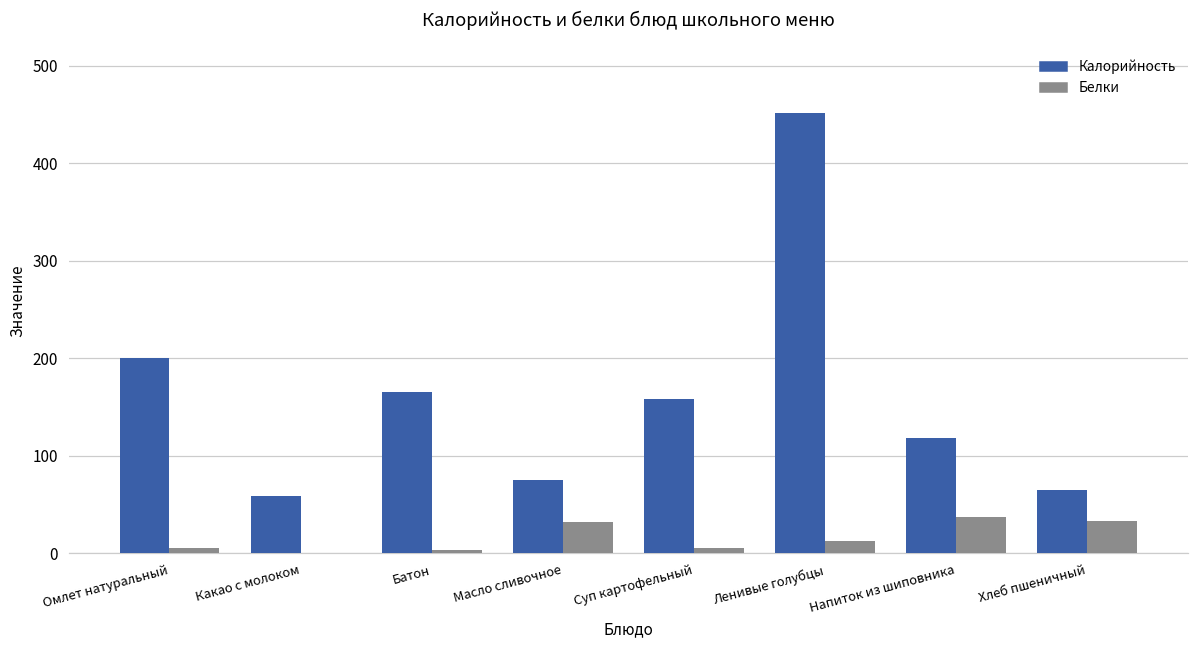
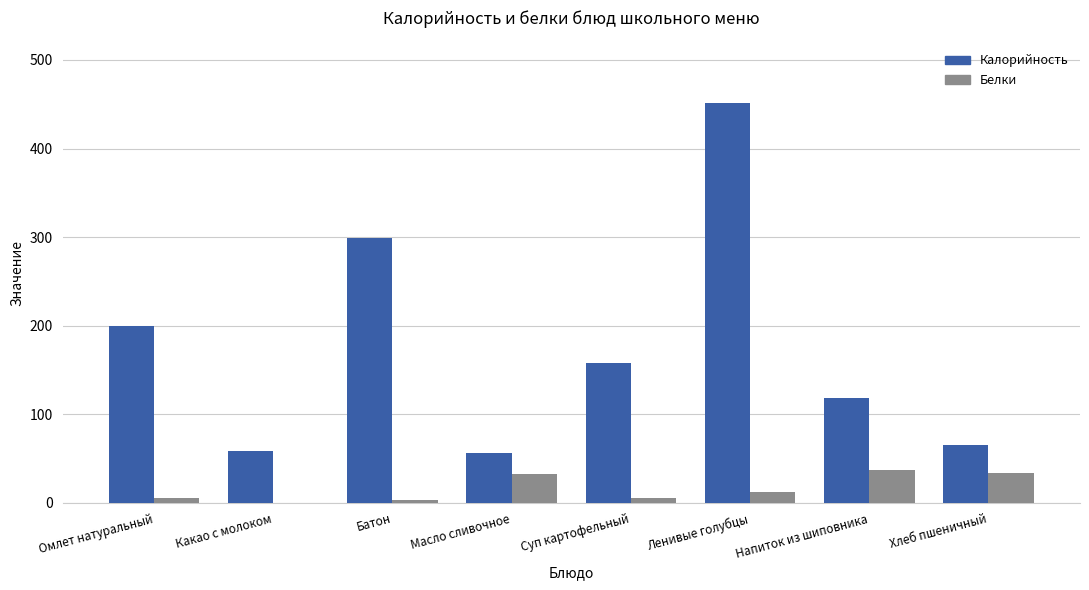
Калорийность, Батон: 170 -> 300
Калорийность, Масло сливочное: 80 -> 60
